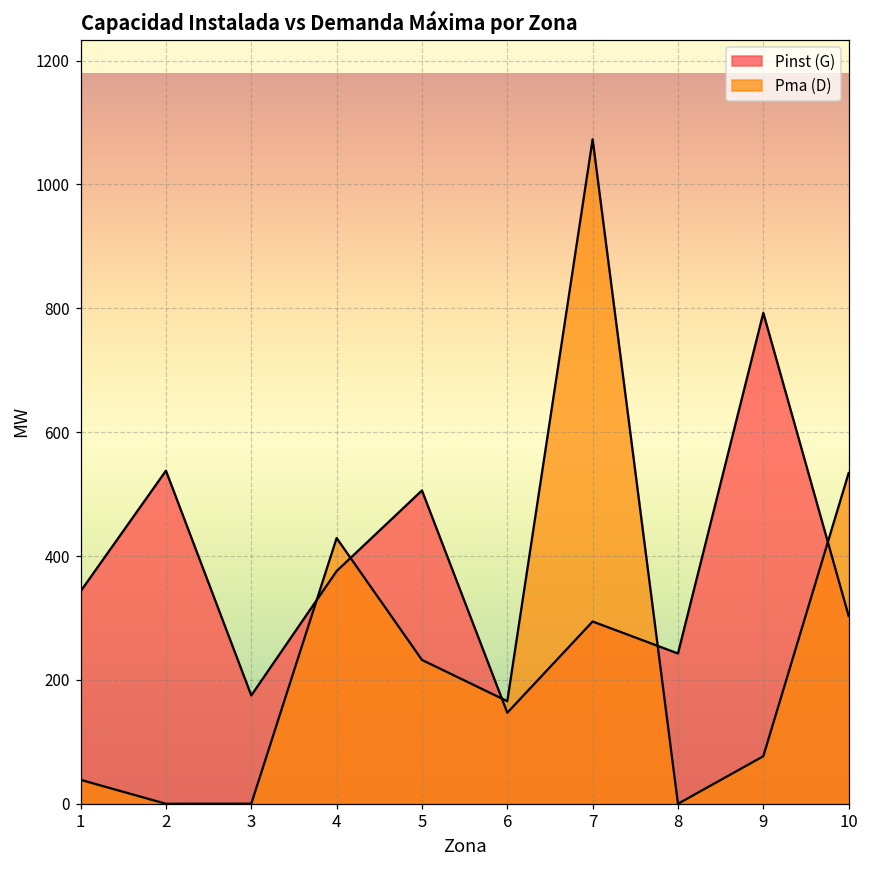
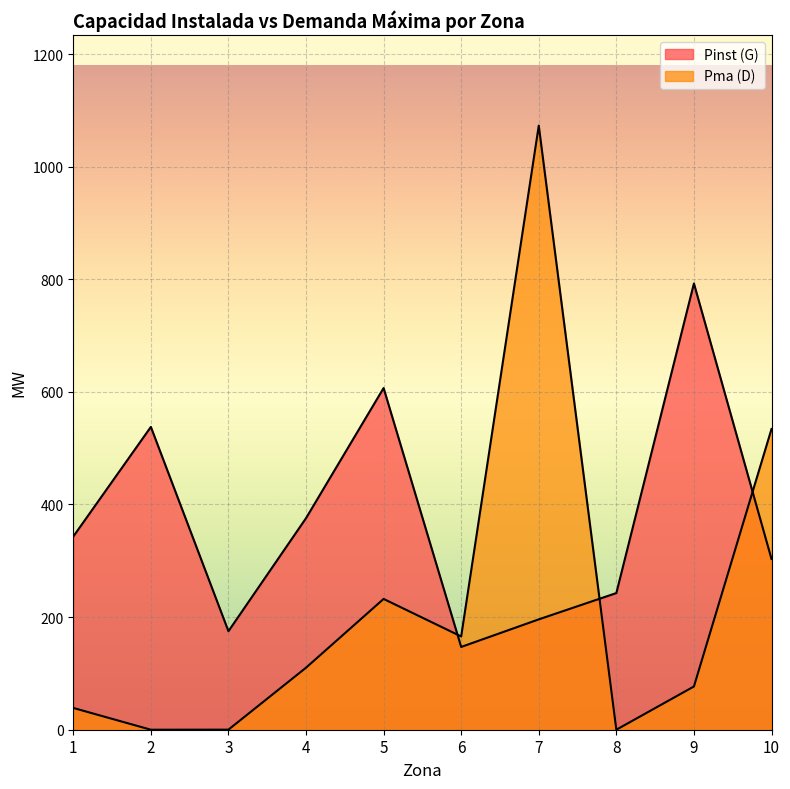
Pma (D), 4: 430 -> 110
Pinst (G), 5: 510 -> 610
Pinst (G), 7: 290 -> 200
